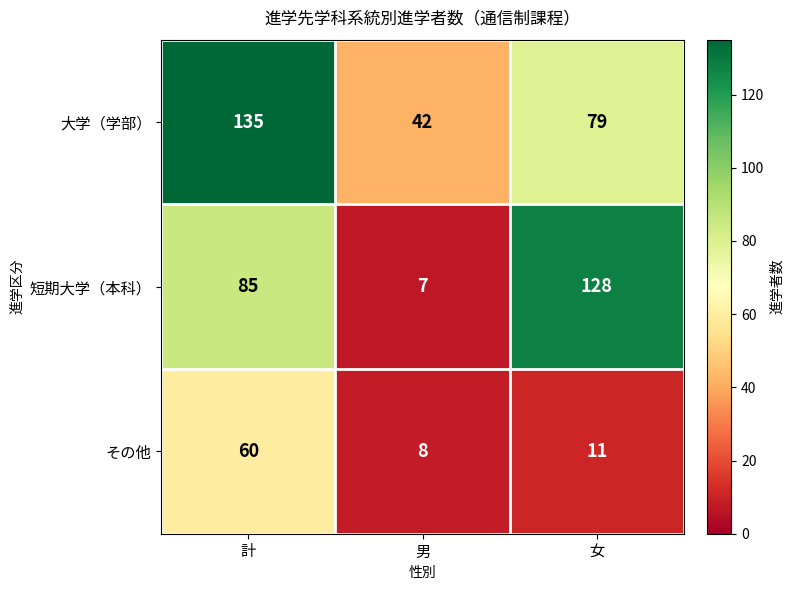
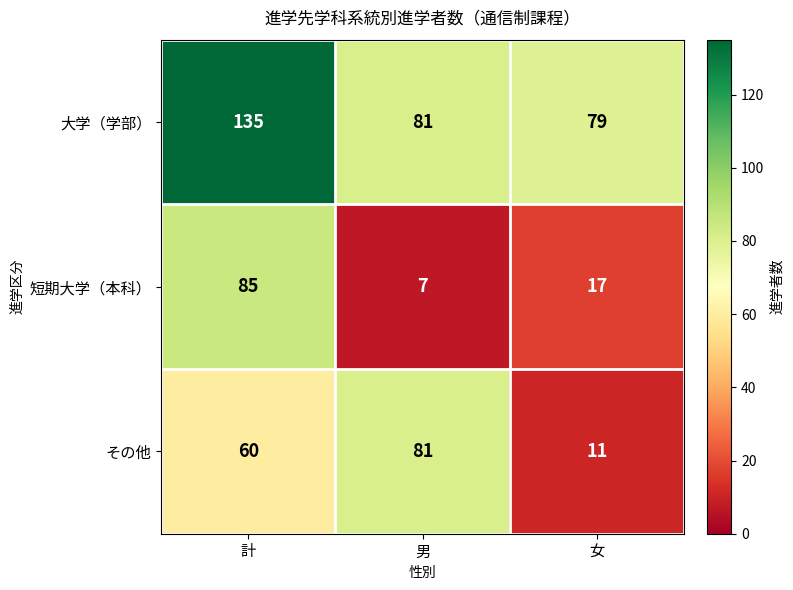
大学（学部）, 男: 42 -> 81
短期大学（本科）, 女: 128 -> 17
その他, 男: 8 -> 81
